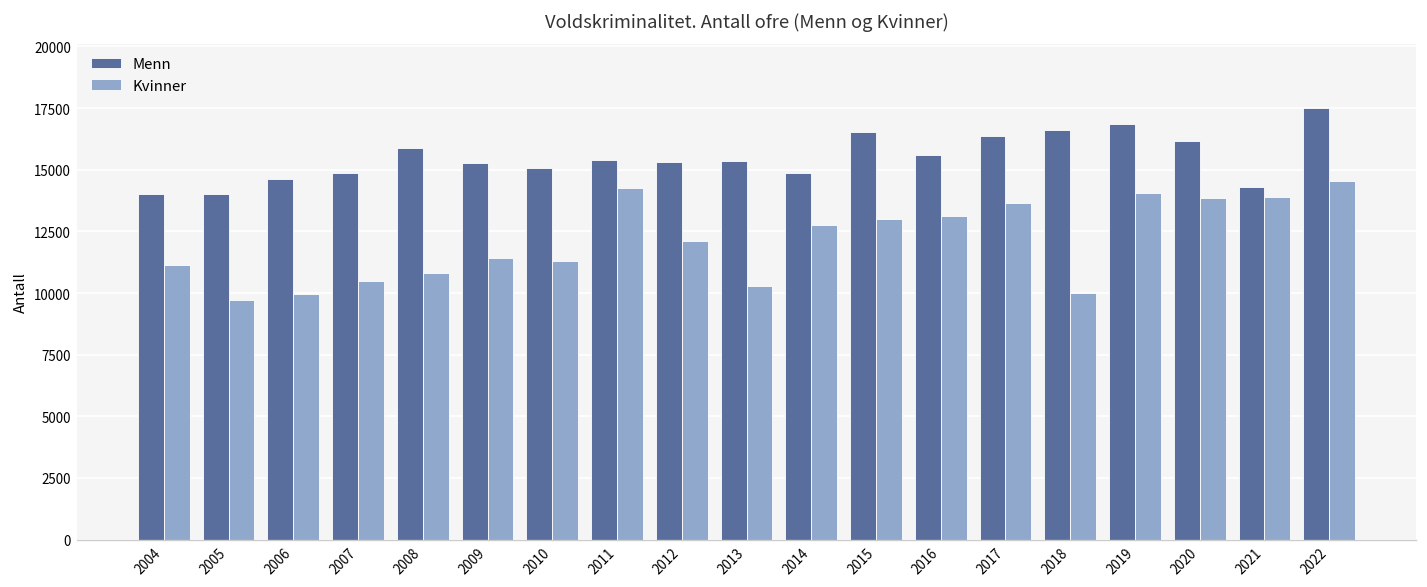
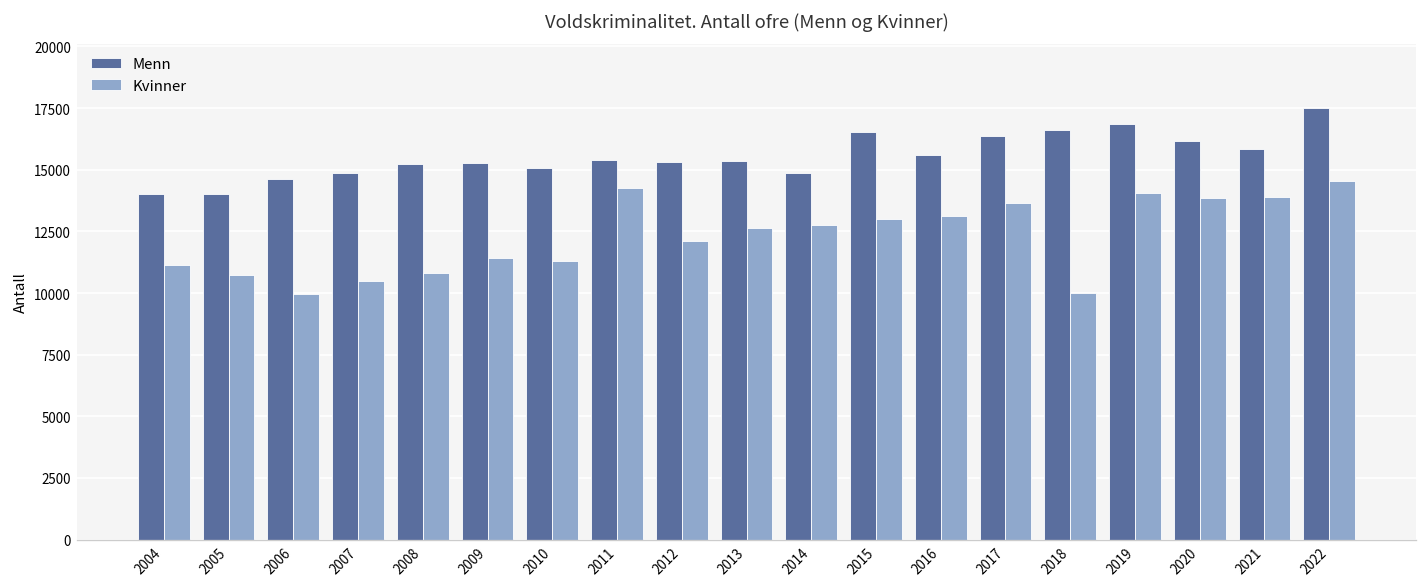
Kvinner, 2005: 9700 -> 10700
Menn, 2008: 15900 -> 15200
Kvinner, 2013: 10300 -> 12600
Menn, 2021: 14300 -> 15900
